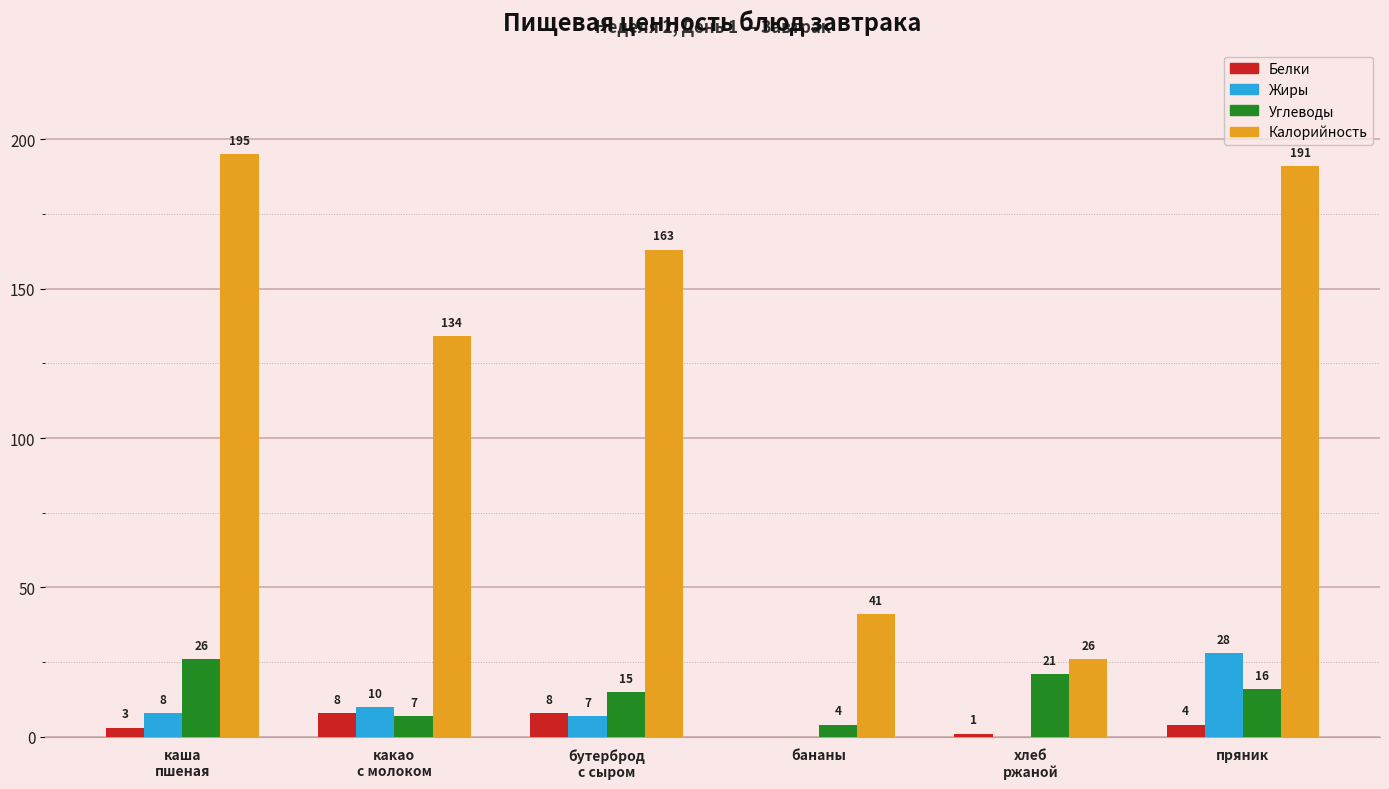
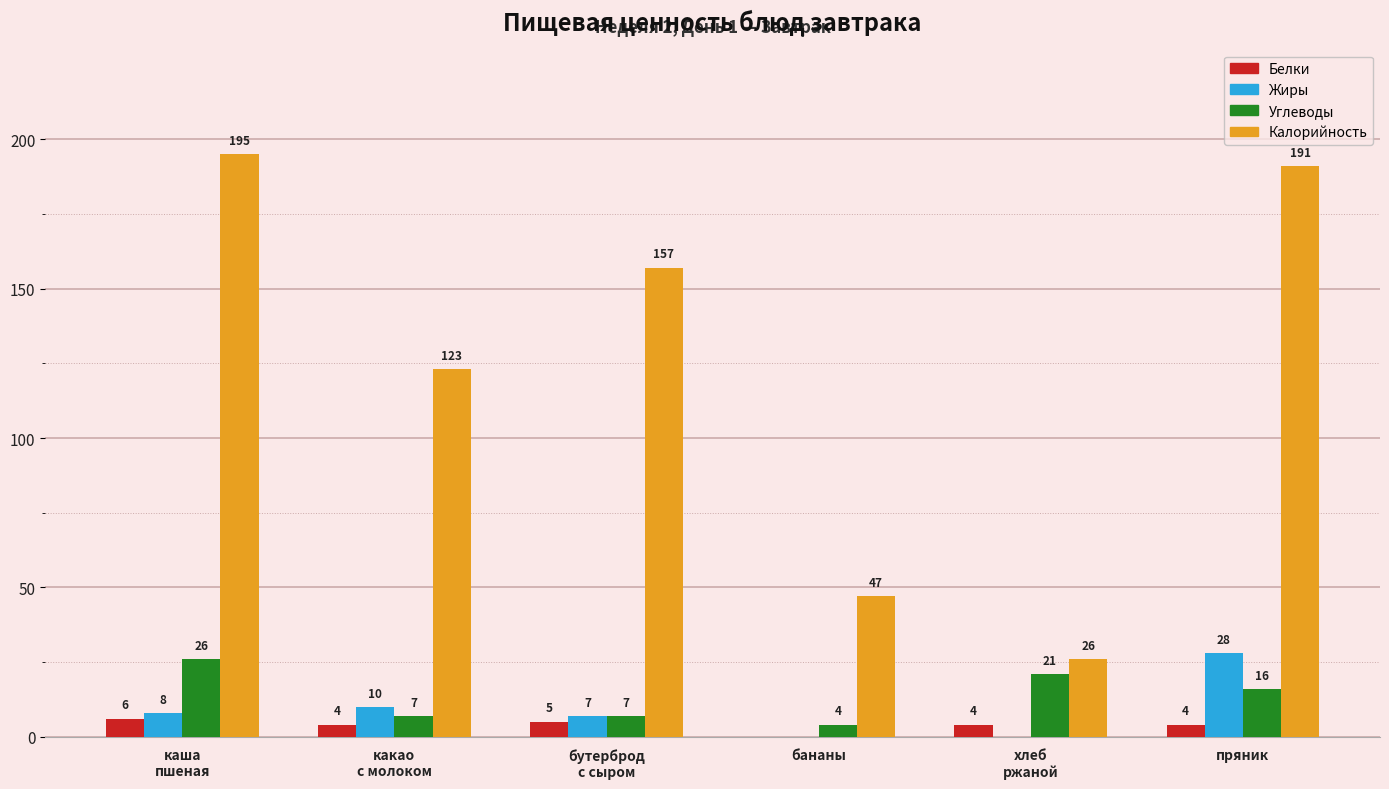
Белки, каша пшеная: 3 -> 6
Белки, какао с молоком: 8 -> 4
Калорийность, какао с молоком: 134 -> 123
Белки, бутерброд с сыром: 8 -> 5
Углеводы, бутерброд с сыром: 15 -> 7
Калорийность, бутерброд с сыром: 163 -> 157
Калорийность, бананы: 41 -> 47
Белки, хлеб ржаной: 1 -> 4
